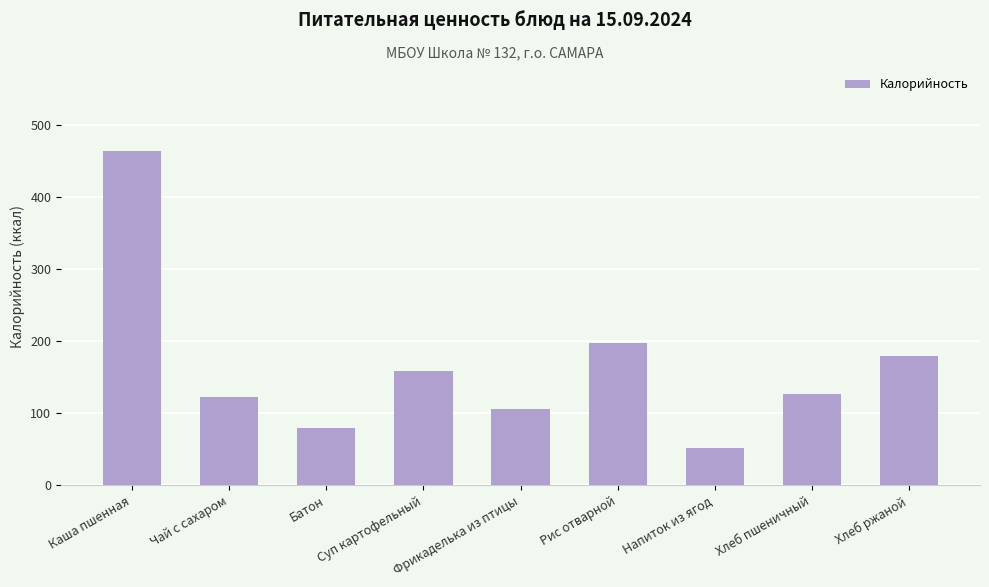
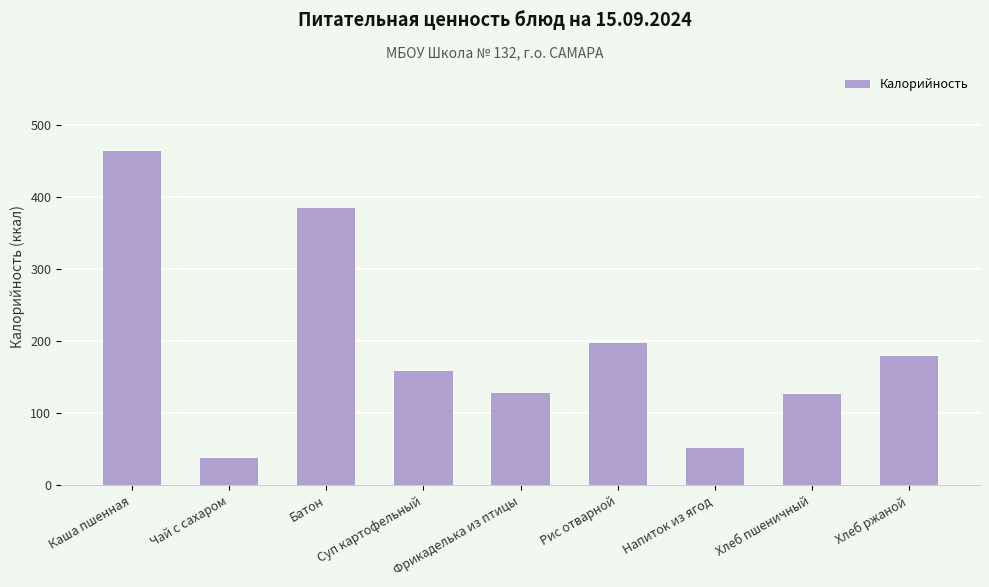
Чай с сахаром: 120 -> 40
Батон: 80 -> 390
Фрикаделька из птицы: 110 -> 130
